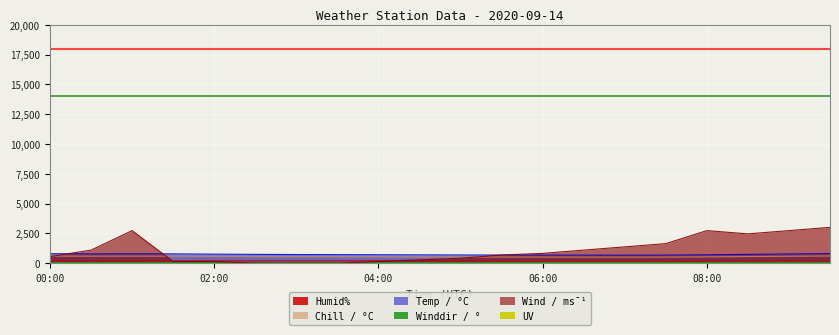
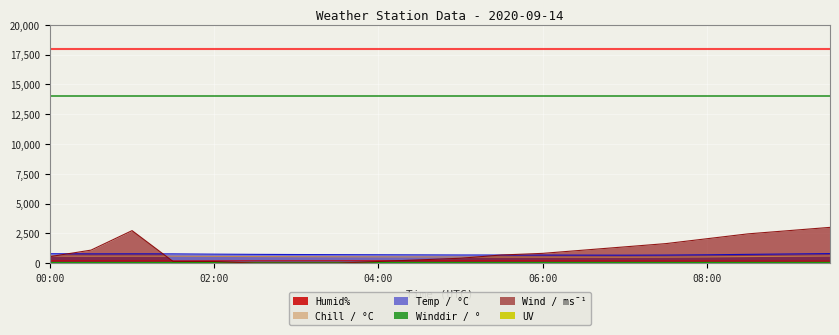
Wind / ms¯¹, 08:00: 2,700 -> 2,000
